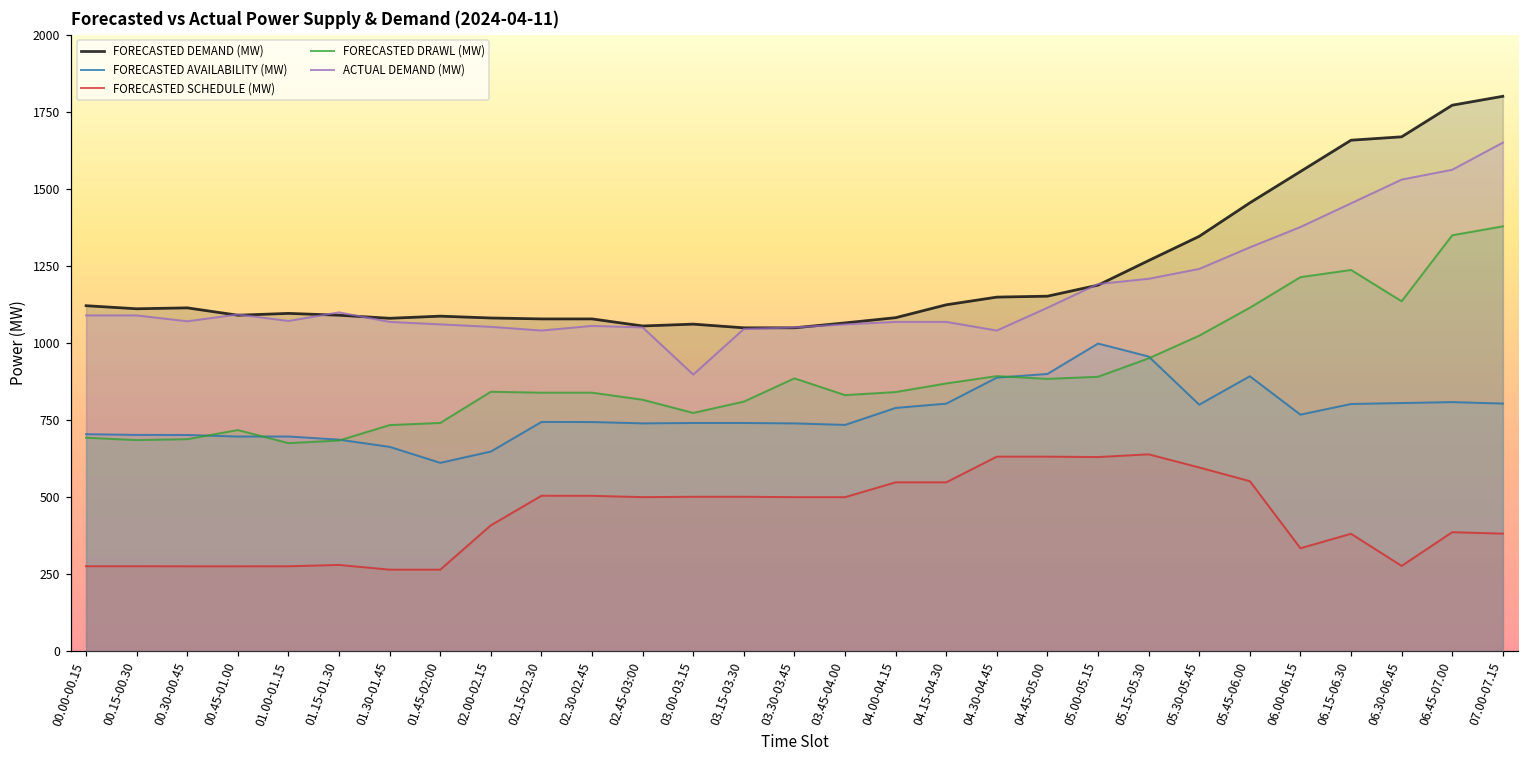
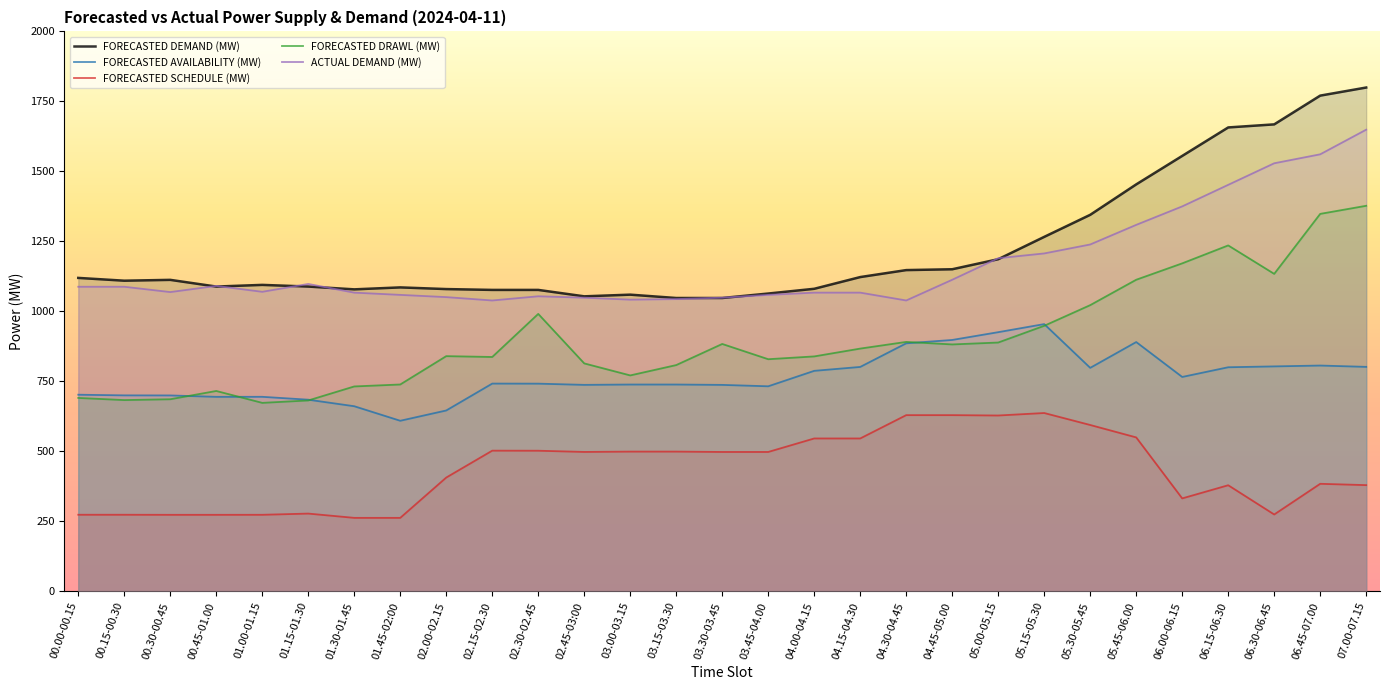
FORECASTED DRAWL (MW), 02.30-02.45: 840 -> 990
ACTUAL DEMAND (MW), 03.00-03.15: 900 -> 1040
FORECASTED AVAILABILITY (MW), 05.00-05.15: 1000 -> 930
FORECASTED DRAWL (MW), 06.00-06.15: 1210 -> 1170
